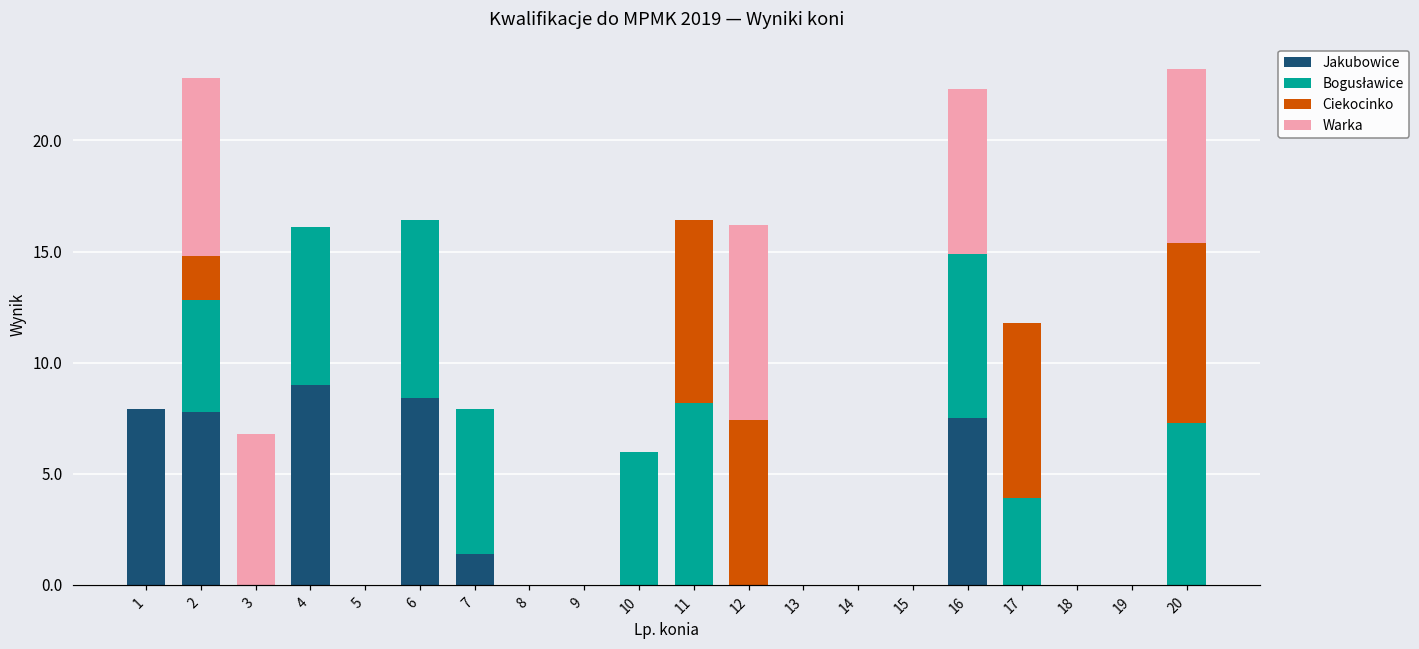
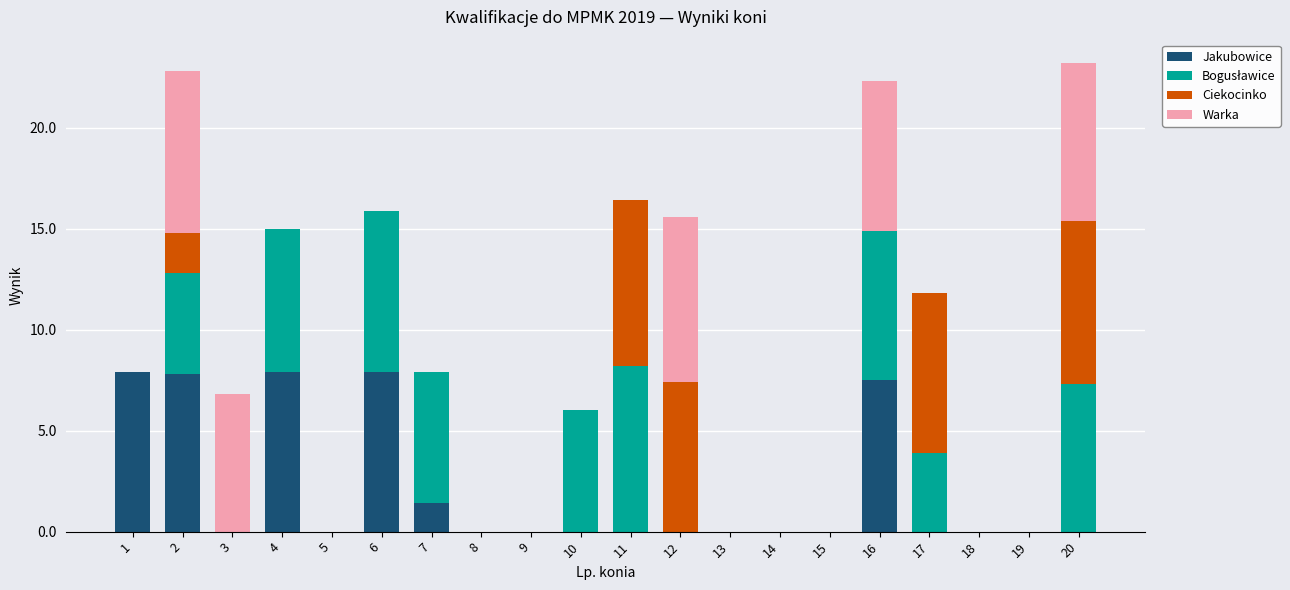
Jakubowice, 4: 9.0 -> 7.9
Jakubowice, 6: 8.4 -> 7.9
Warka, 12: 8.8 -> 8.2
